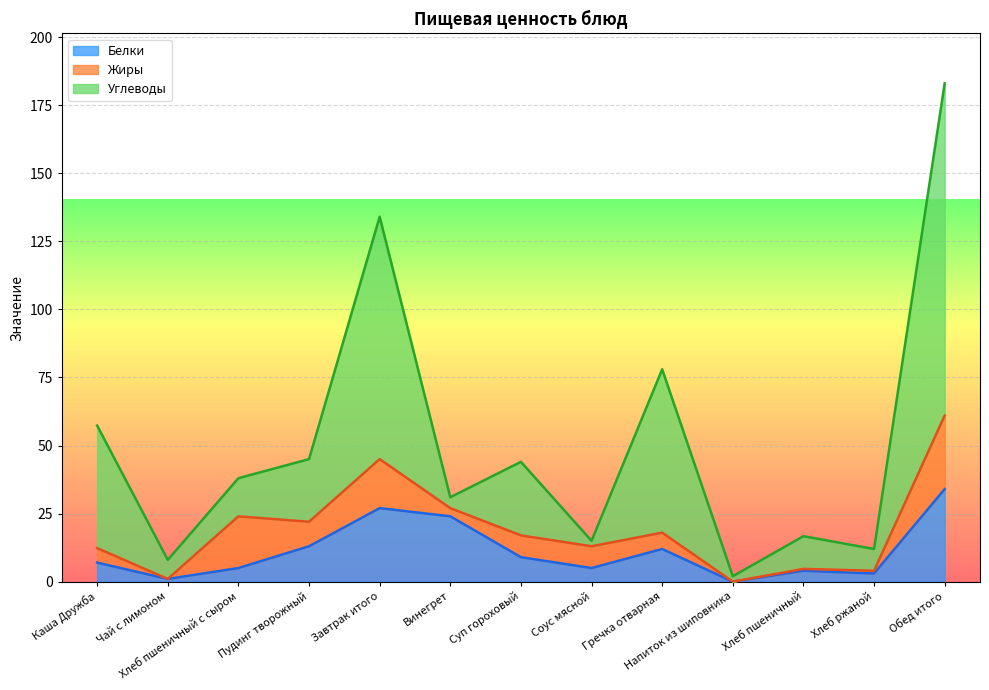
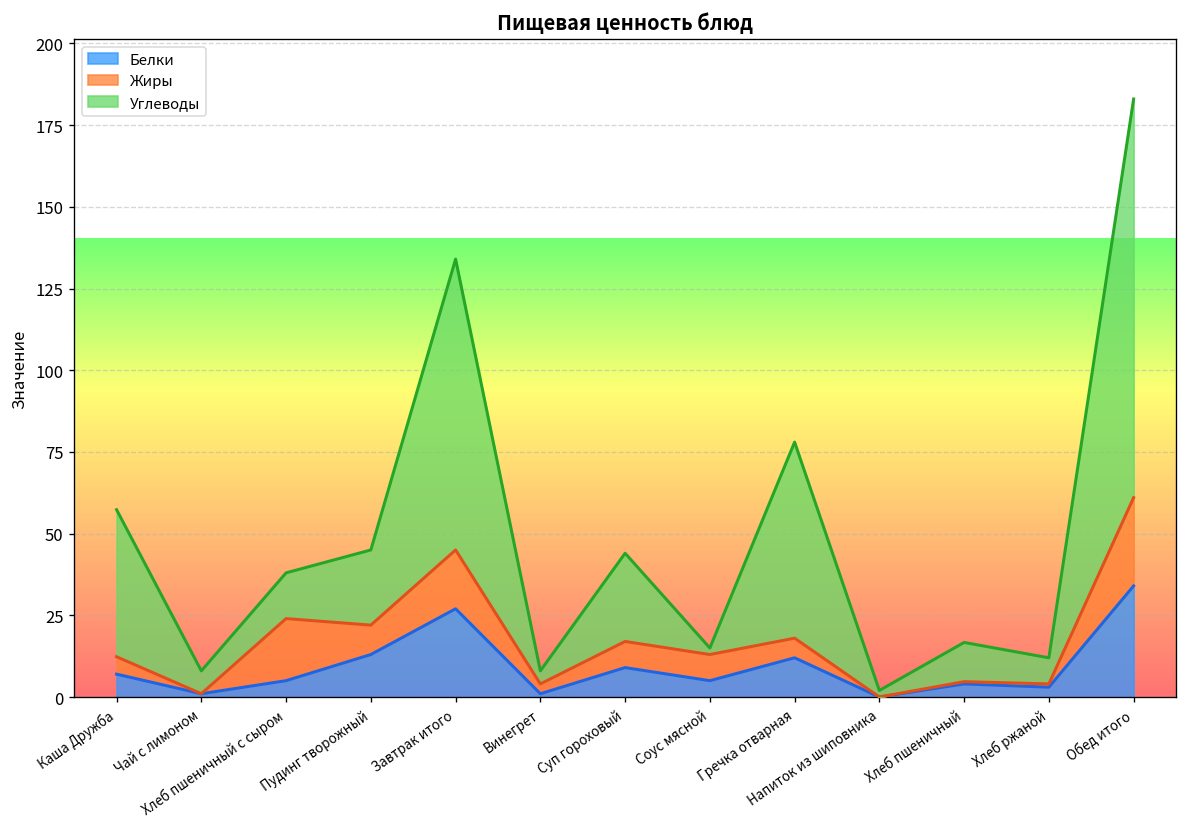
Белки, Винегрет: 24 -> 1
